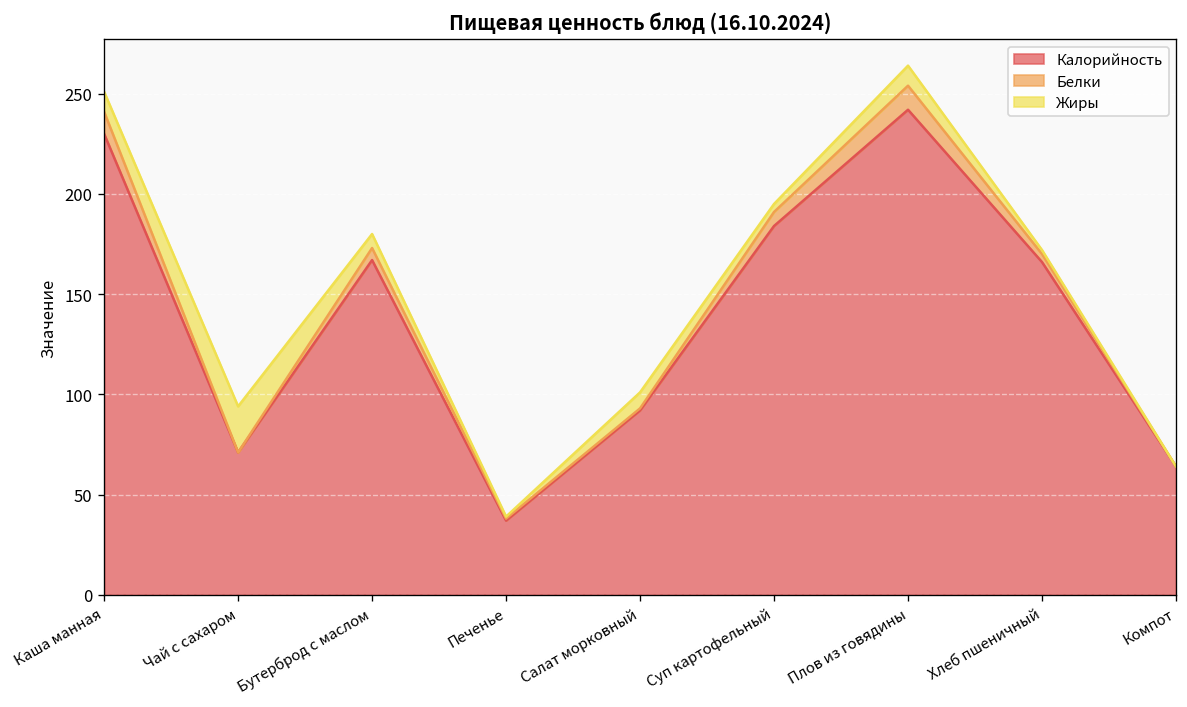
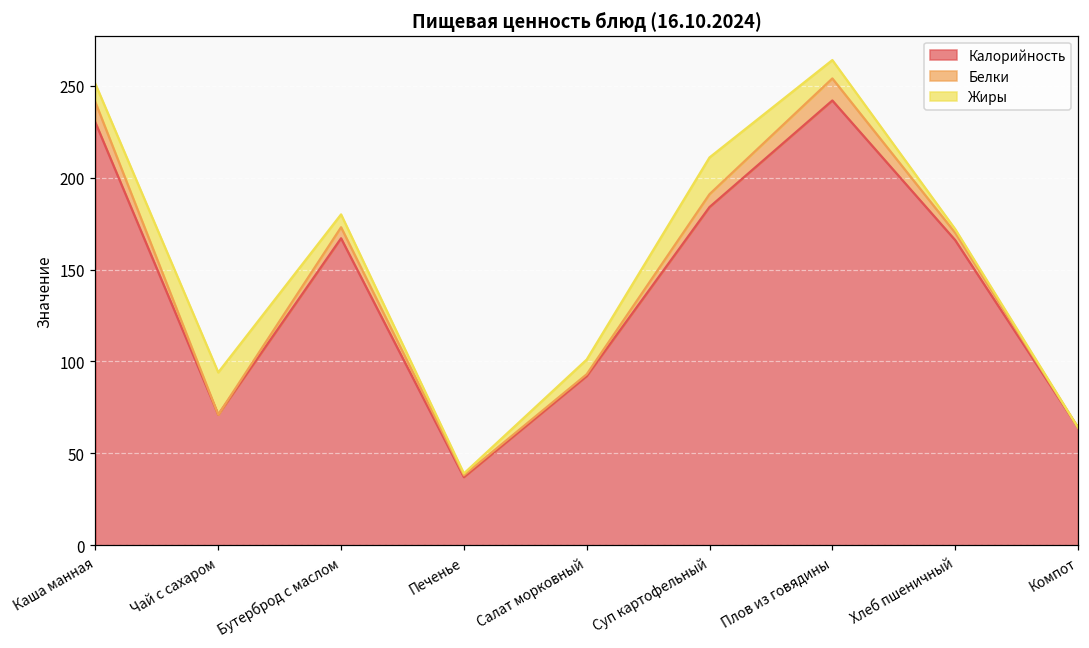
Жиры, Суп картофельный: 4 -> 20
